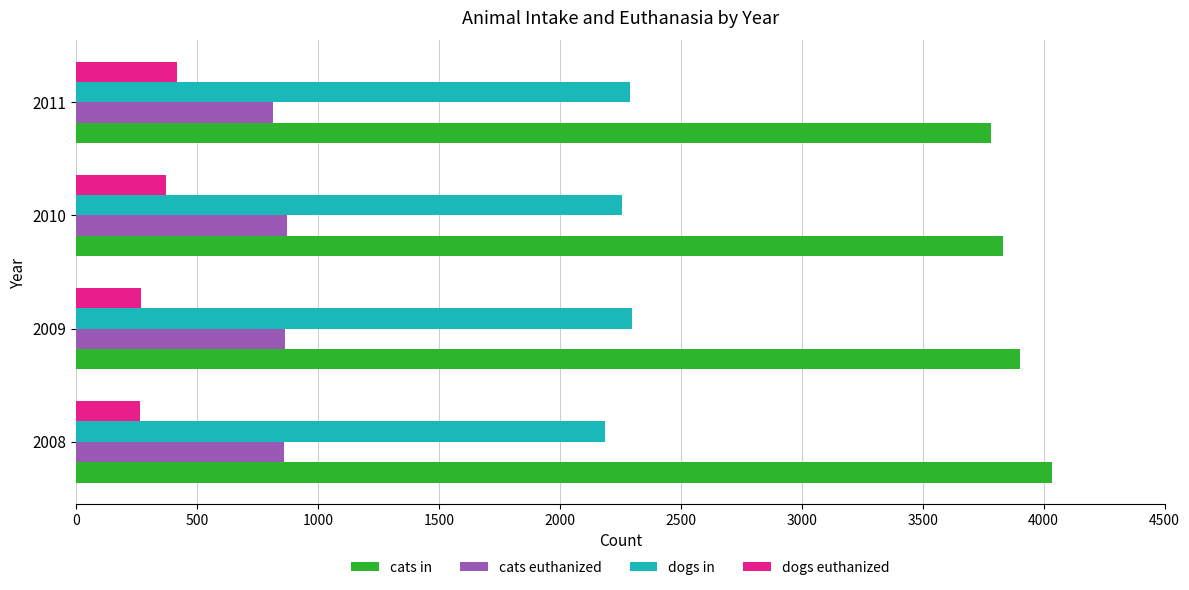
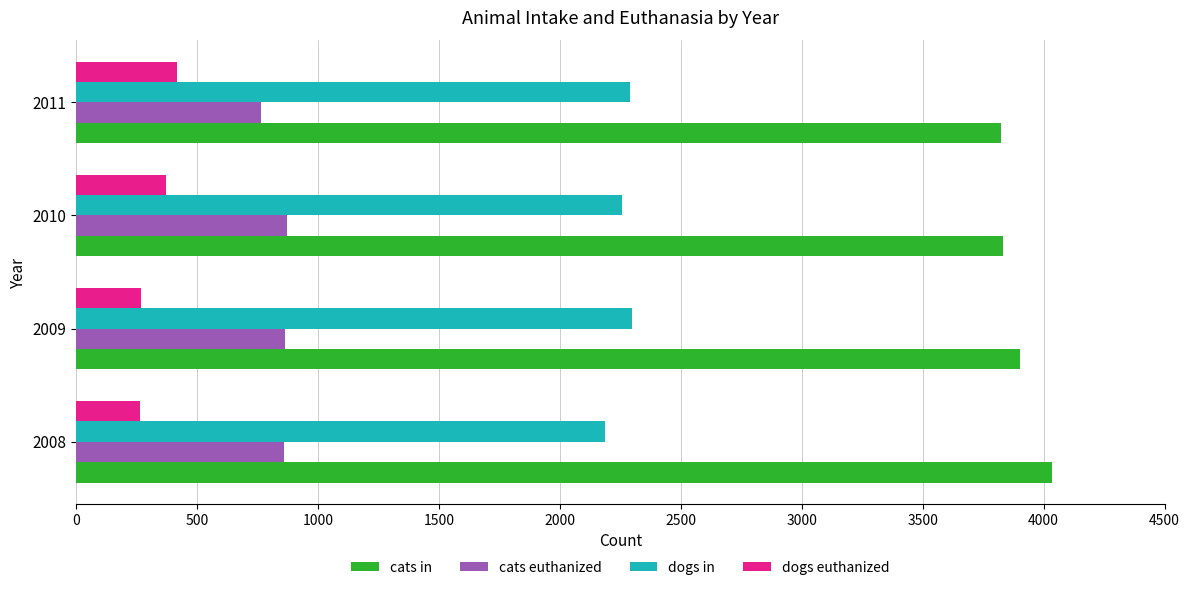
cats euthanized, 2011: 810 -> 760
cats in, 2011: 3780 -> 3830
